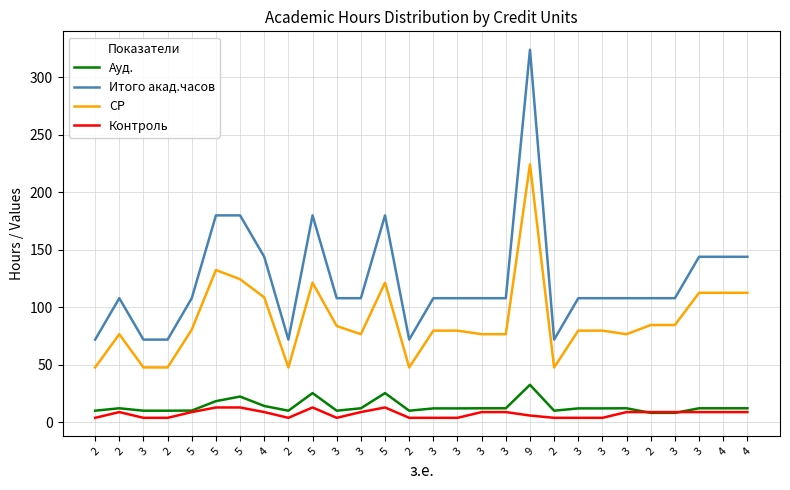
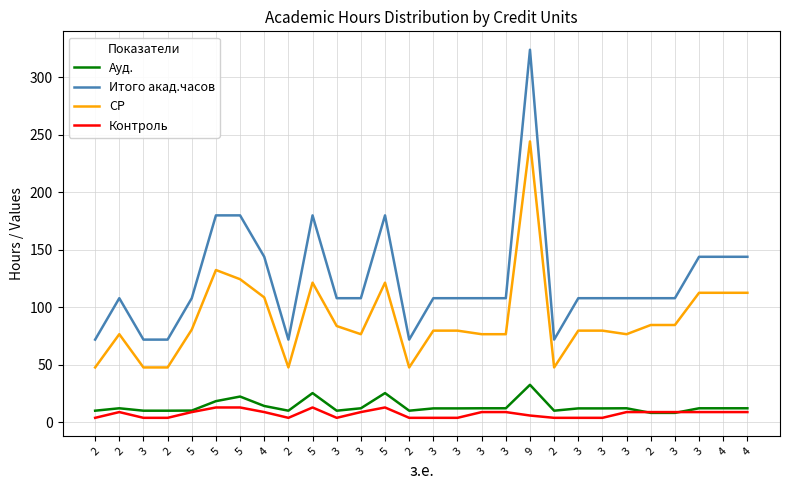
СР, 9: 224 -> 244
